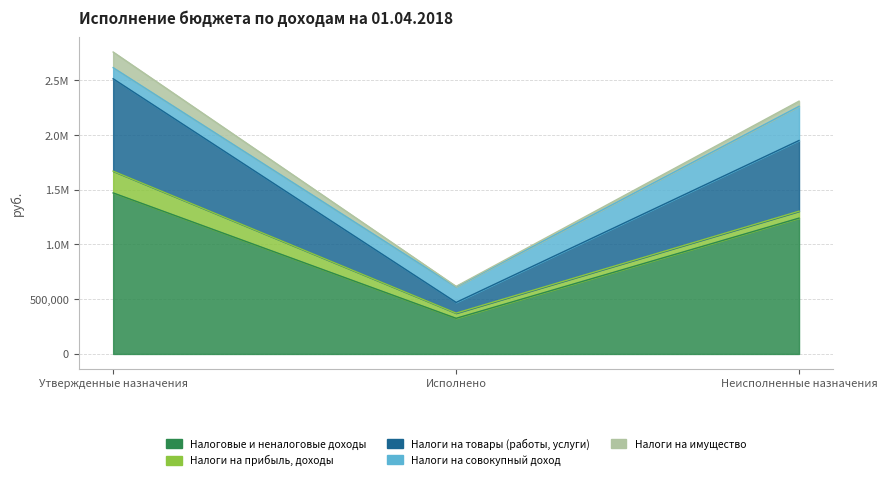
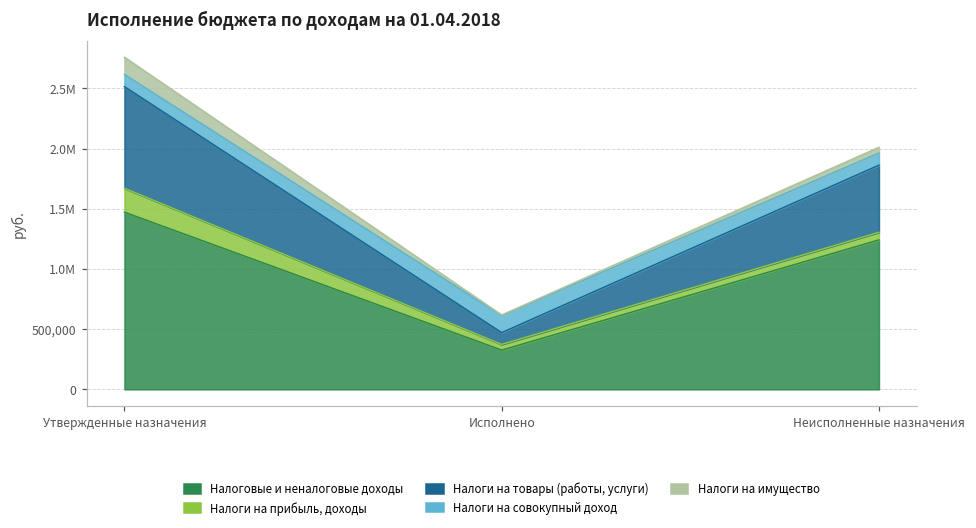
Налоги на товары (работы, услуги), Неисполненные назначения: 650,000 -> 560,000
Налоги на совокупный доход, Неисполненные назначения: 310,000 -> 100,000
